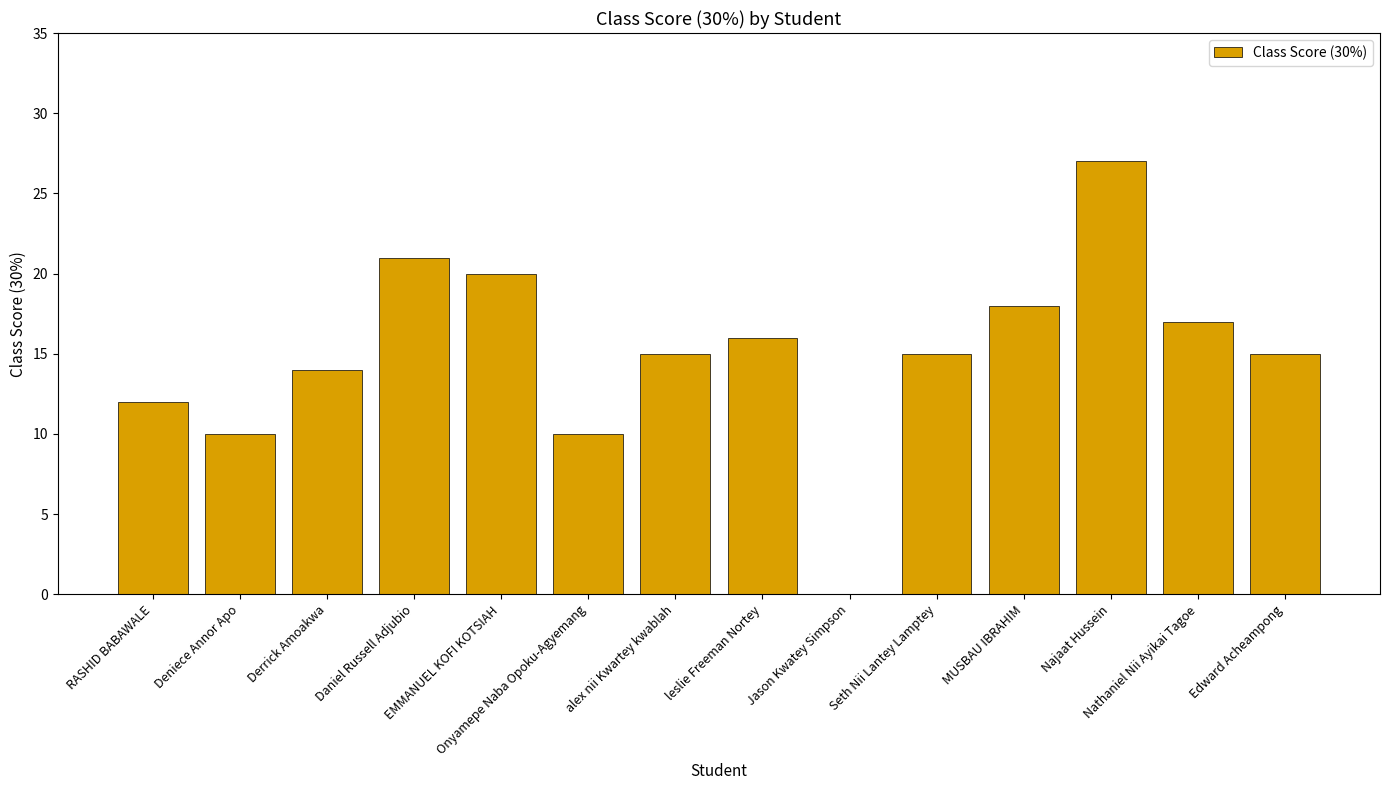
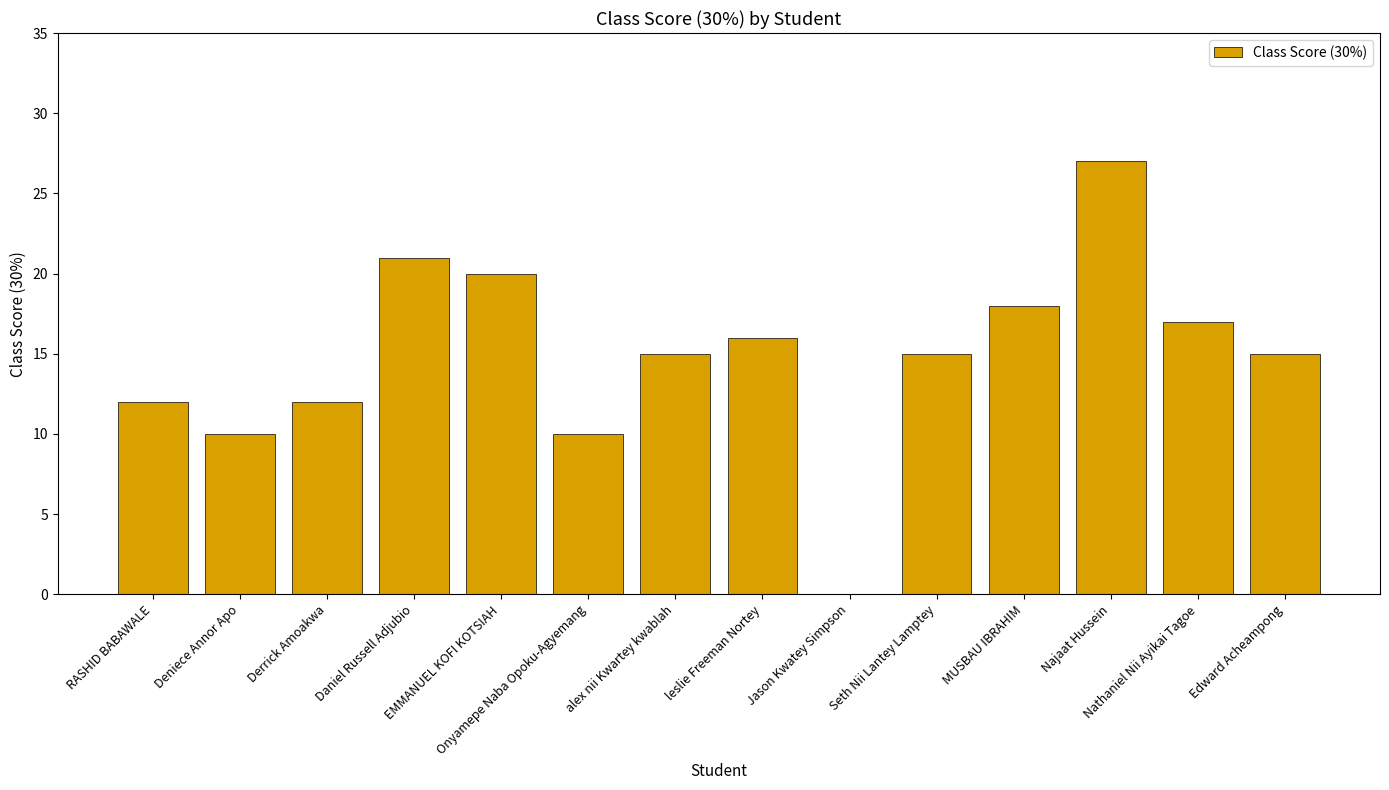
Derrick Amoakwa: 14 -> 12
